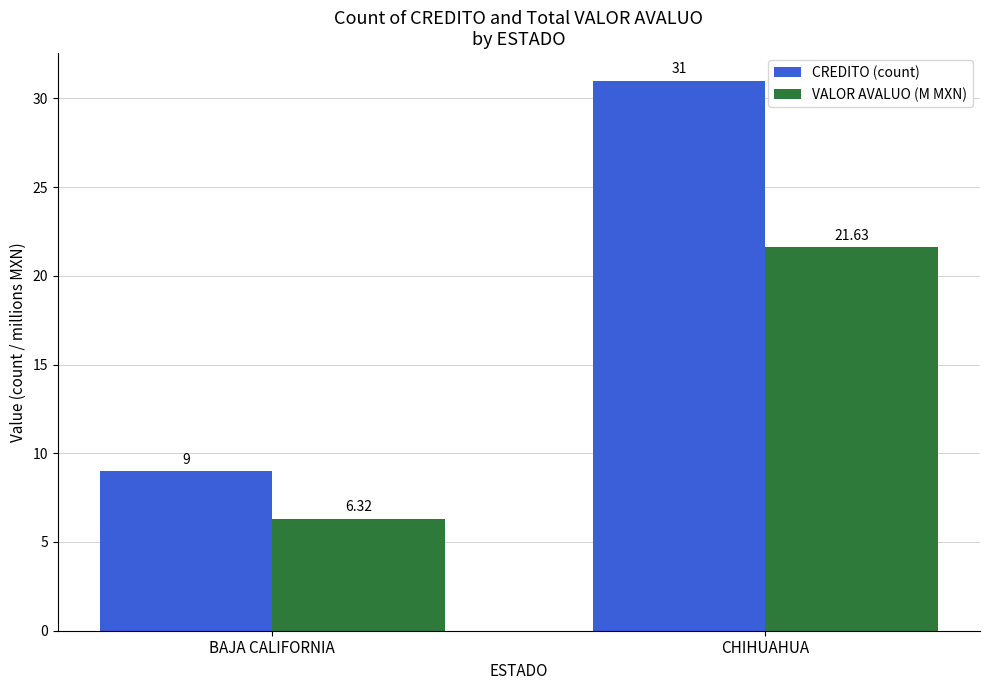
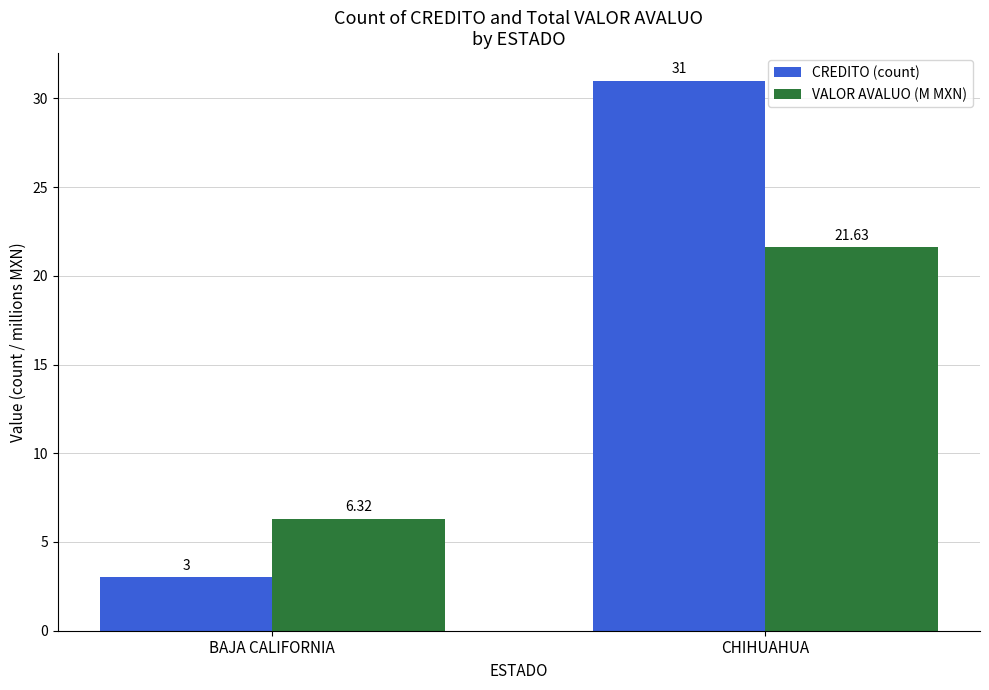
CREDITO (count), BAJA CALIFORNIA: 9 -> 3
